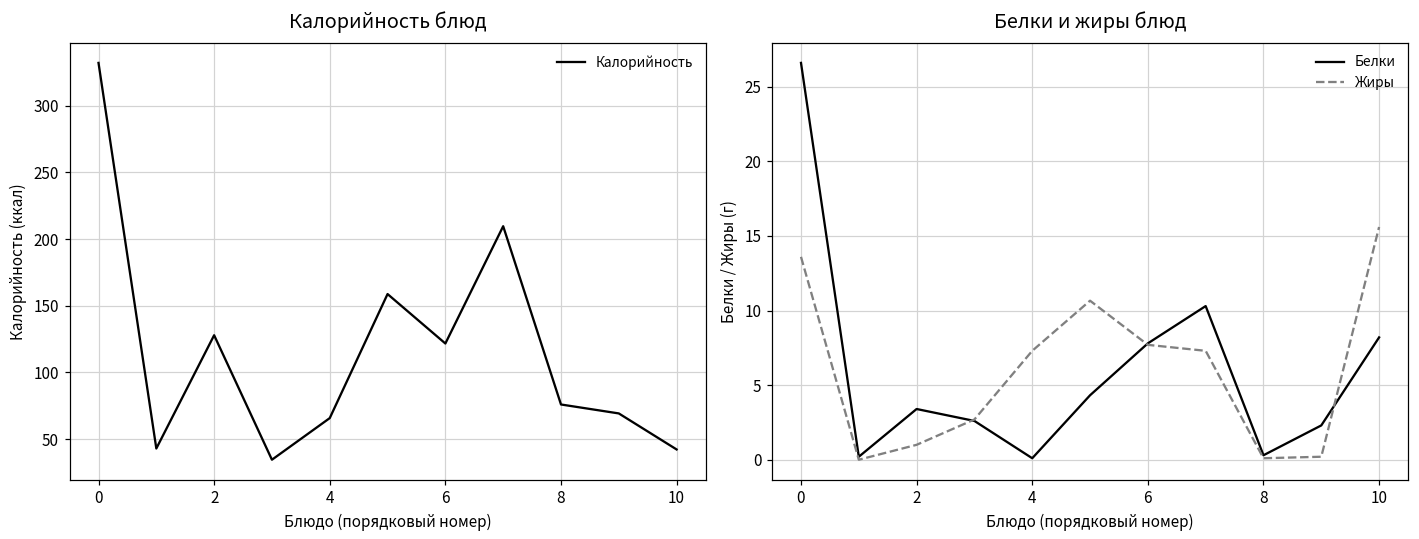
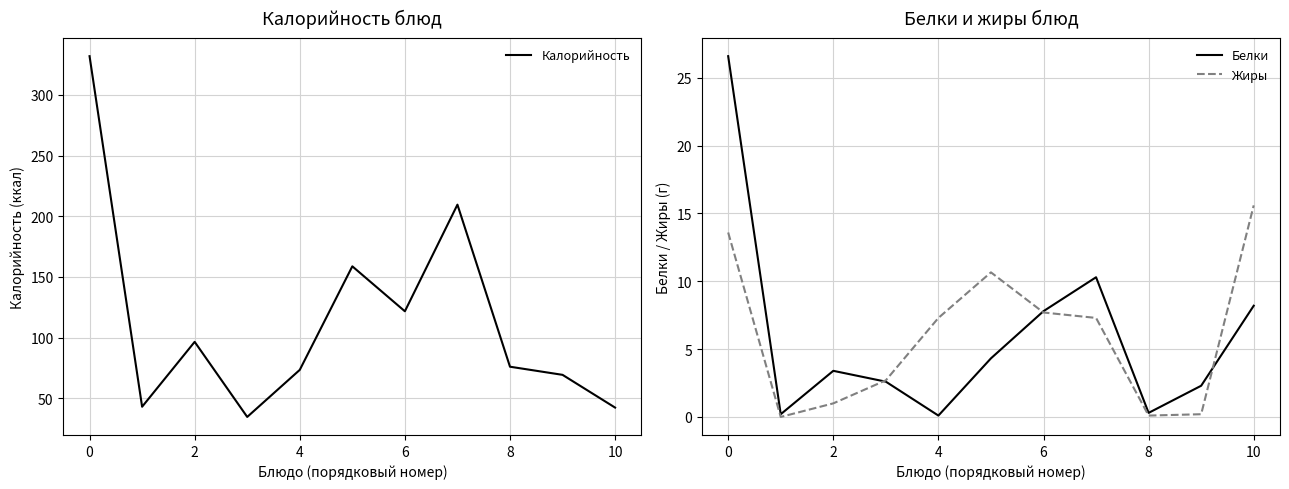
Калорийность блюд, 2: 128 -> 97
Калорийность блюд, 4: 66 -> 73
